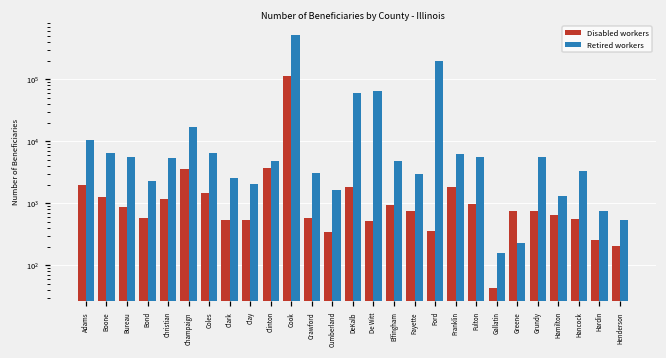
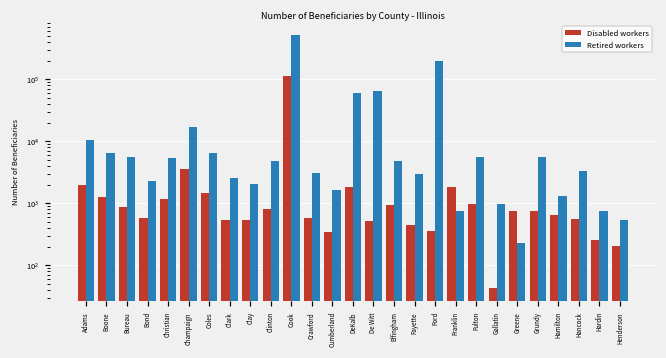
Disabled workers, Clinton: 4000 -> 800
Disabled workers, Fayette: 700 -> 400
Retired workers, Franklin: 6000 -> 700
Retired workers, Gallatin: 160 -> 1000
